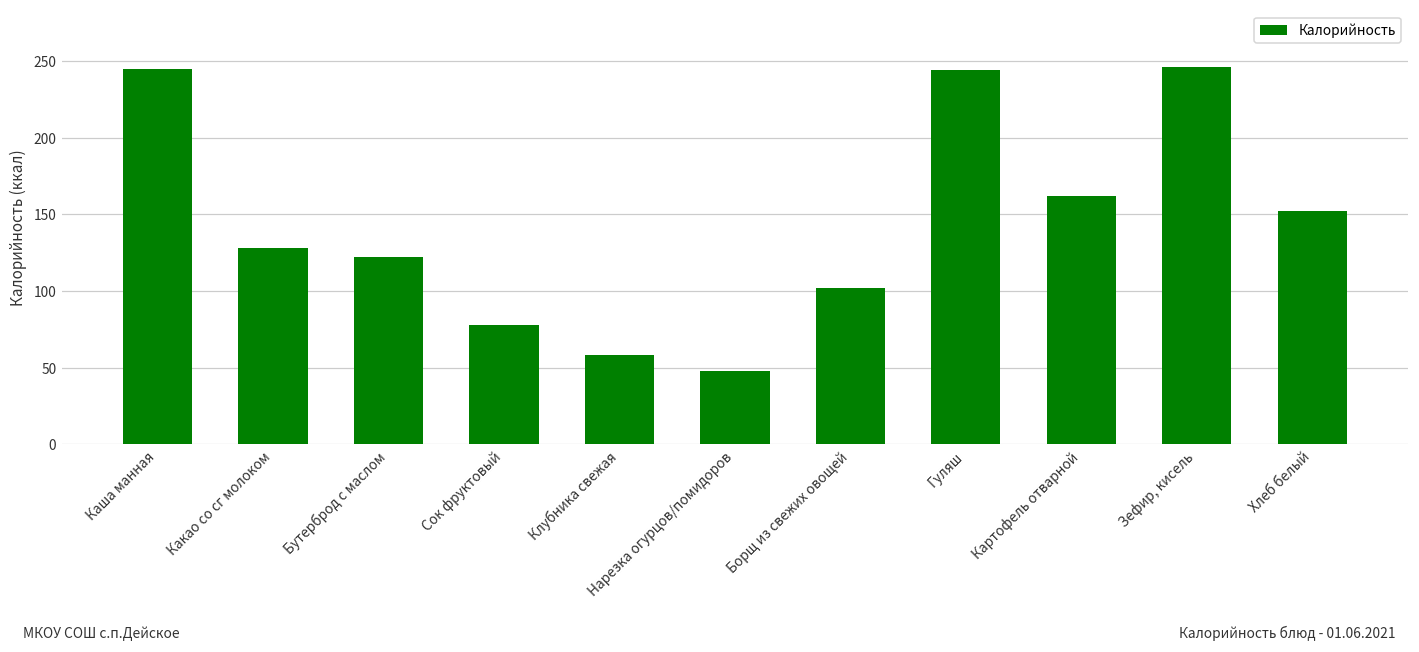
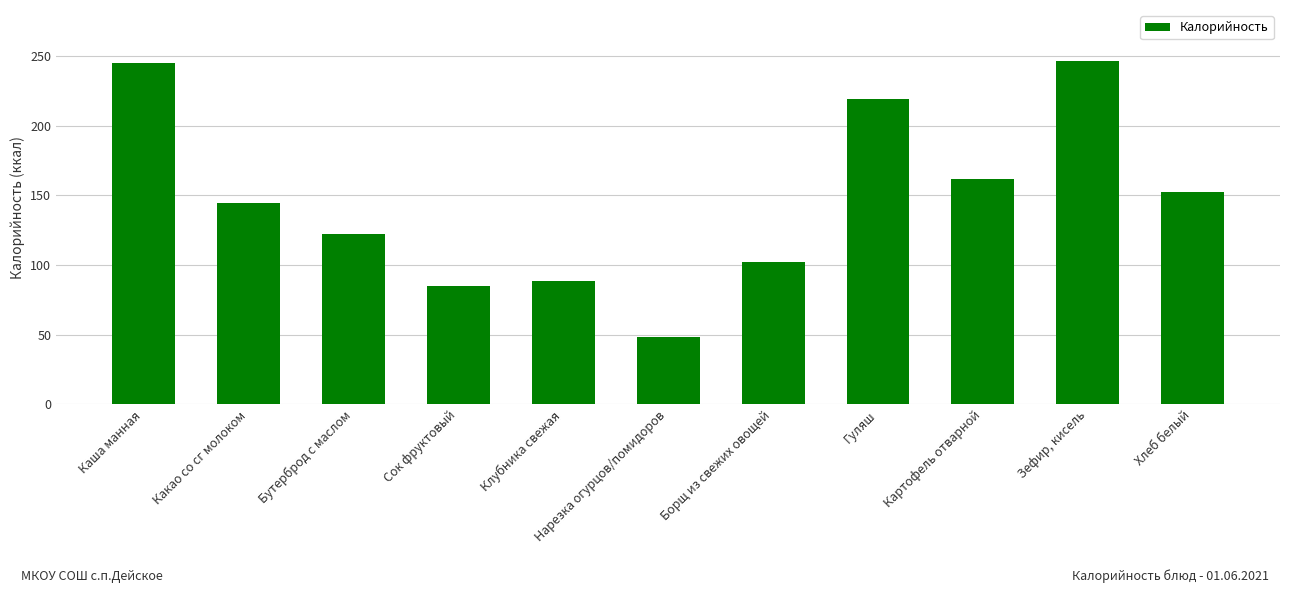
Какао со сг молоком: 128 -> 144
Сок фруктовый: 78 -> 85
Клубника свежая: 59 -> 89
Гуляш: 245 -> 219
